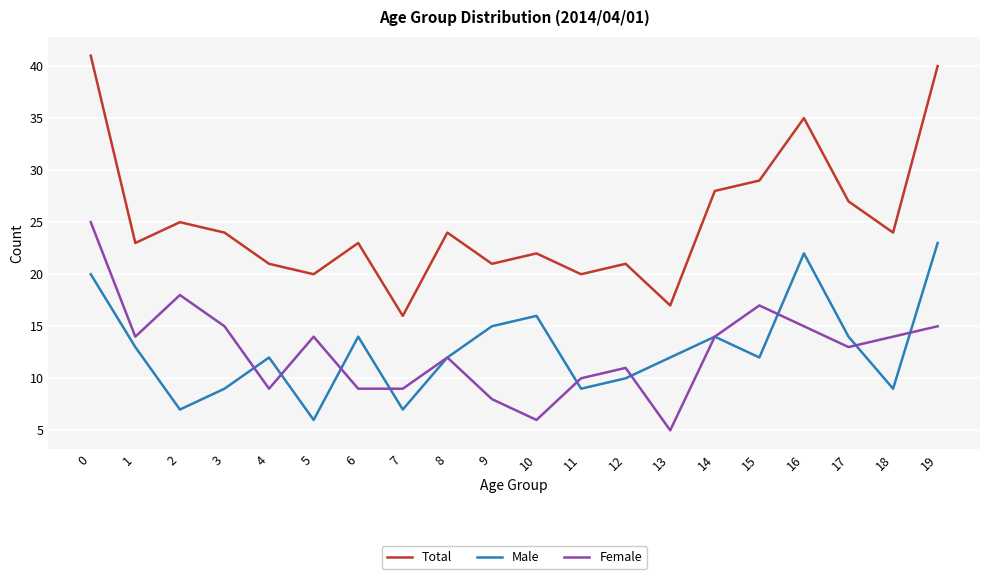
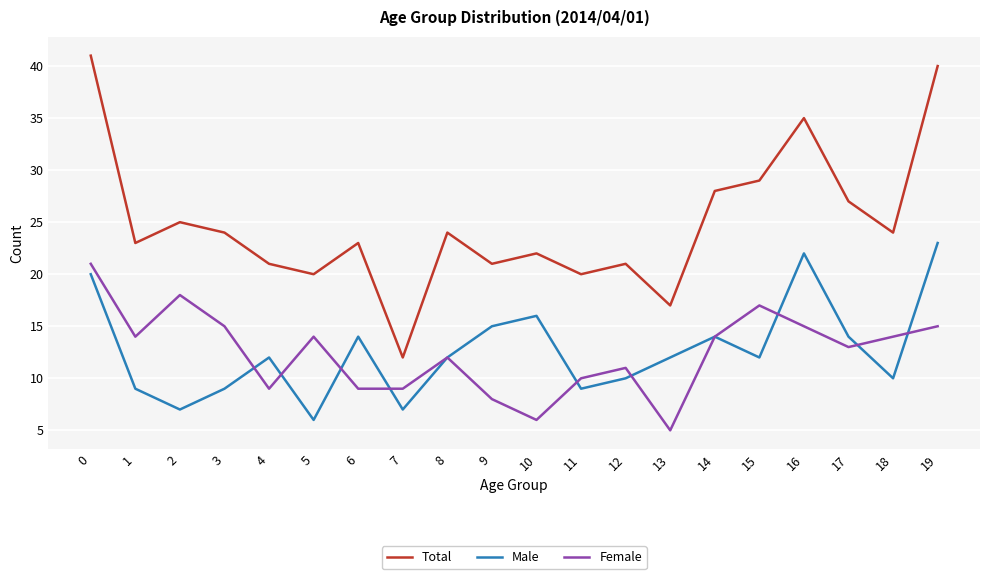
Female, 0: 25 -> 21
Male, 1: 13 -> 9
Total, 7: 16 -> 12
Male, 18: 9 -> 10
